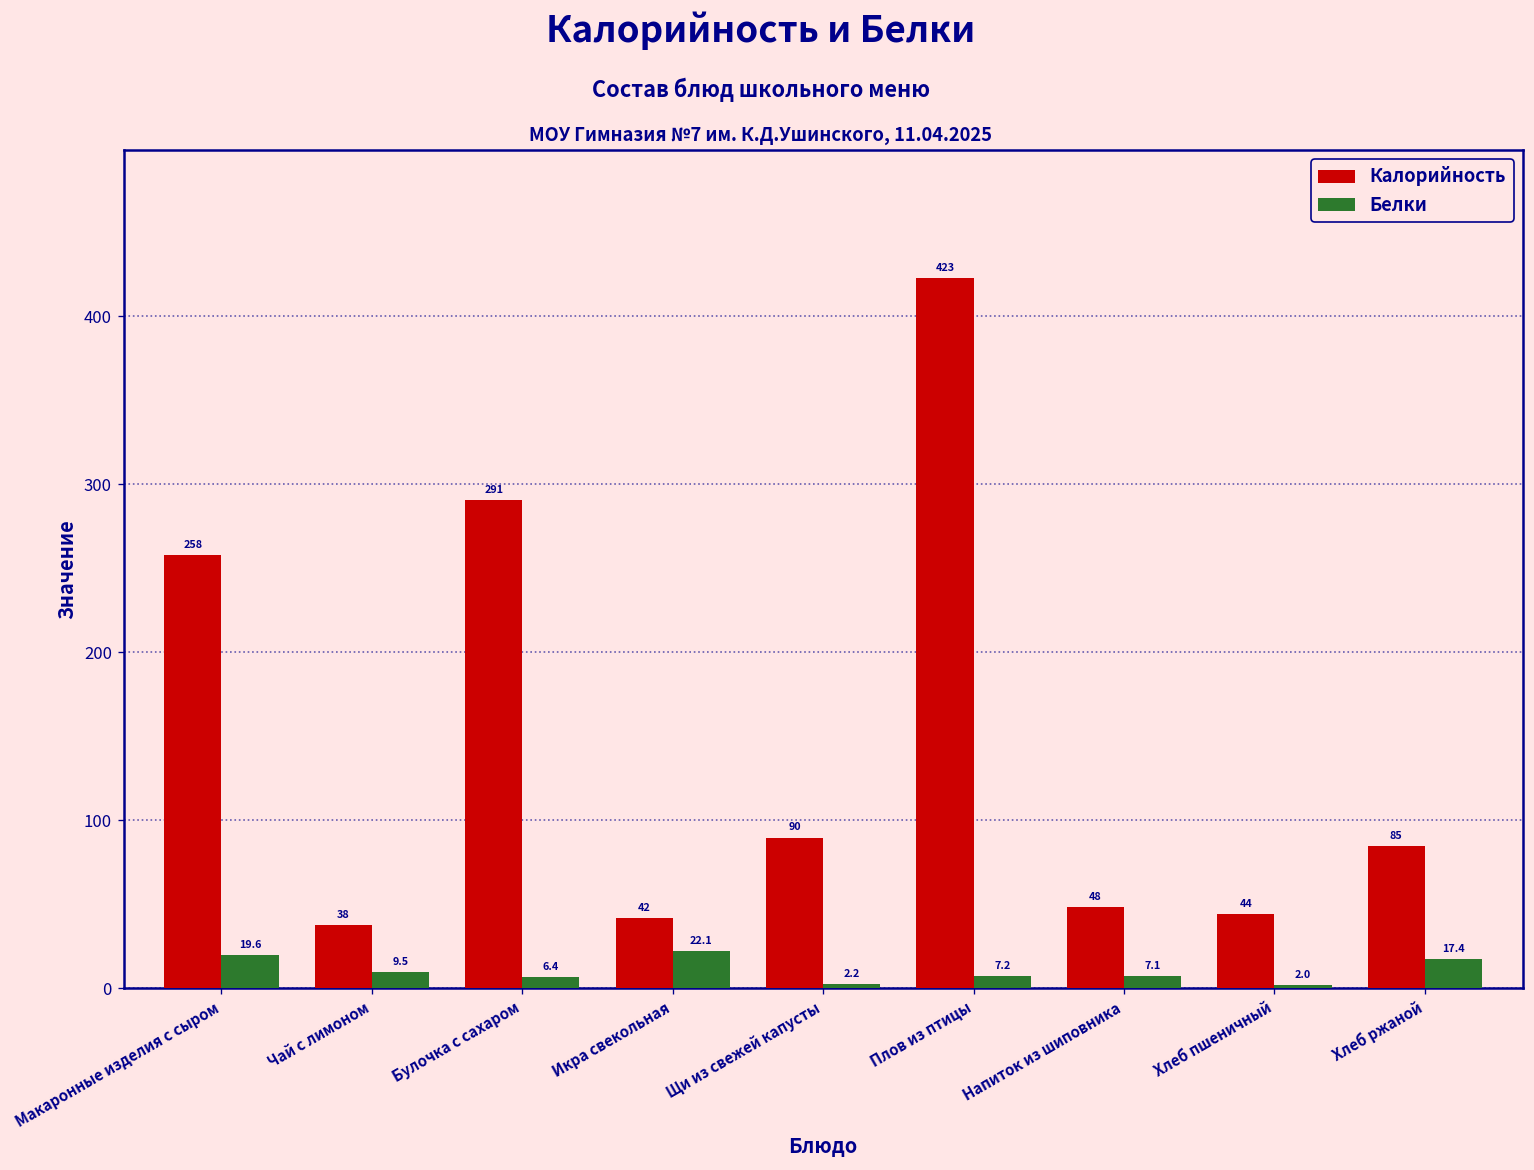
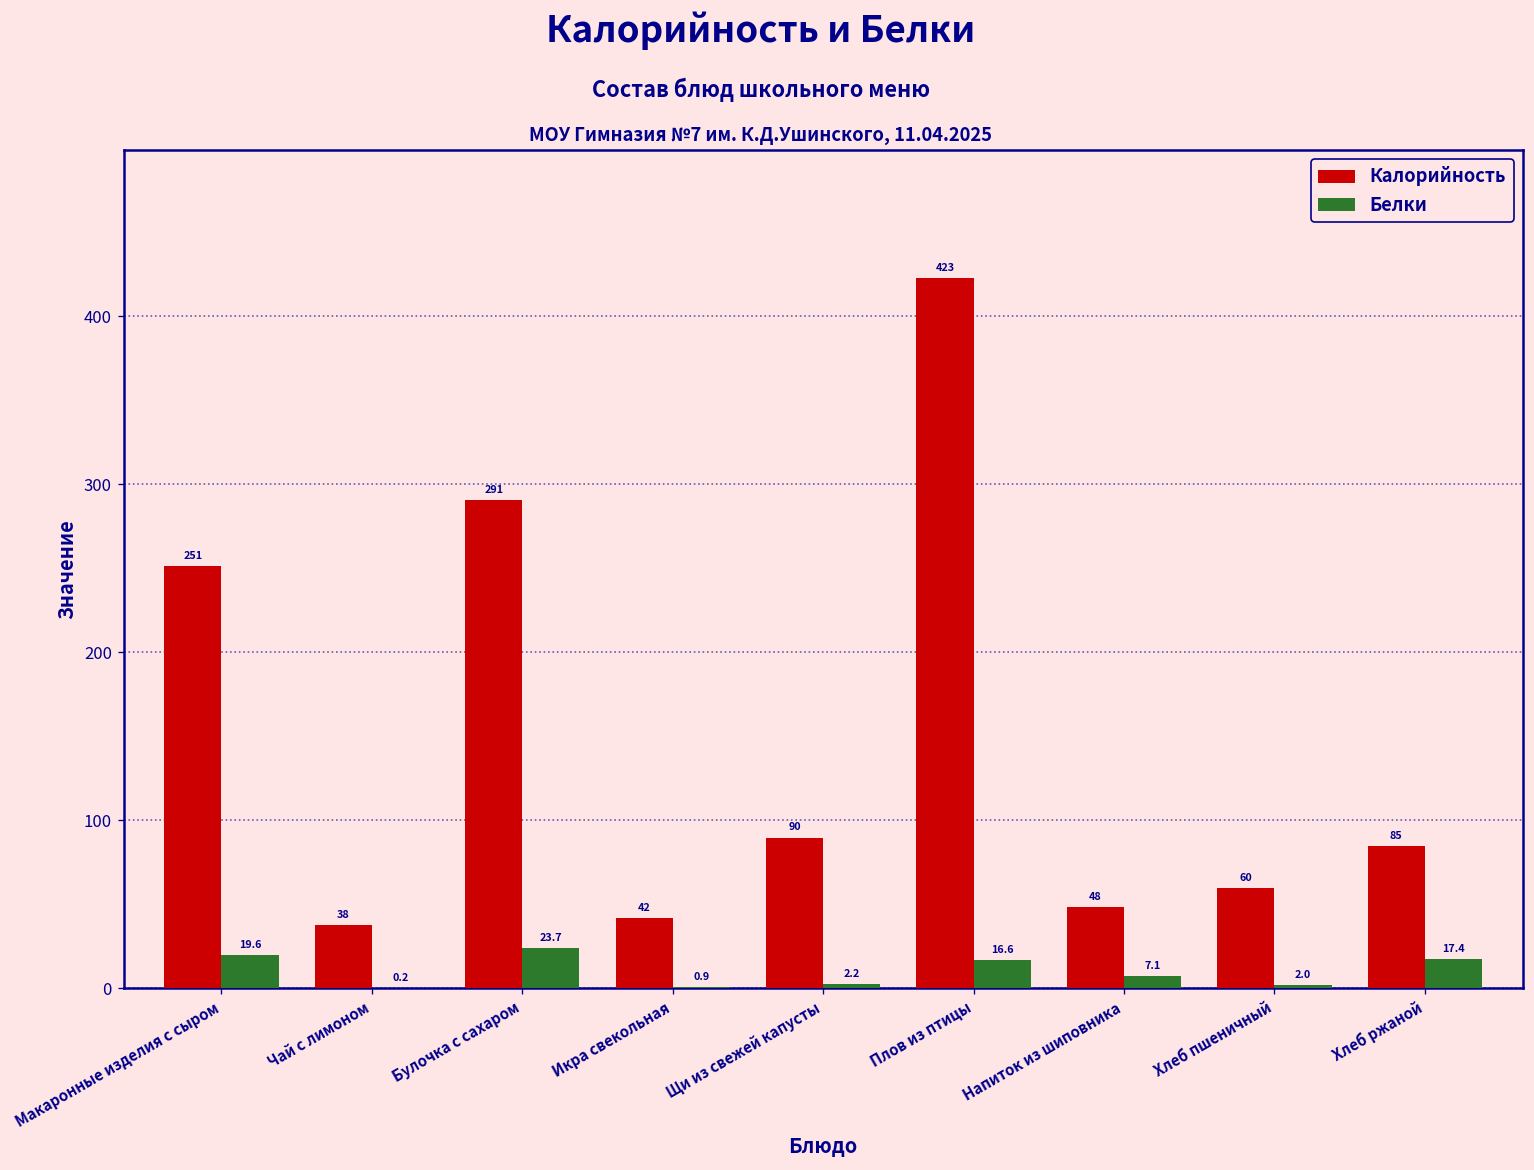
Калорийность, Макаронные изделия с сыром: 258 -> 251
Белки, Чай с лимоном: 9.5 -> 0.2
Белки, Булочка с сахаром: 6.4 -> 23.7
Белки, Икра свекольная: 22.1 -> 0.9
Белки, Плов из птицы: 7.2 -> 16.6
Калорийность, Хлеб пшеничный: 44 -> 60
